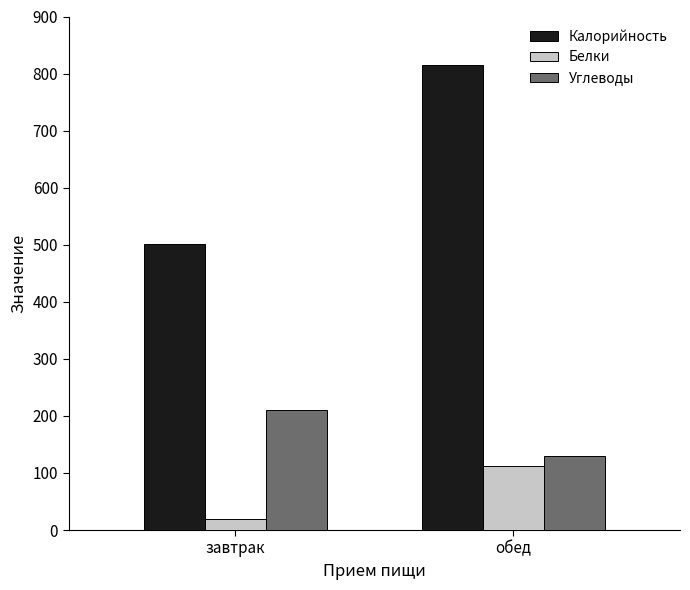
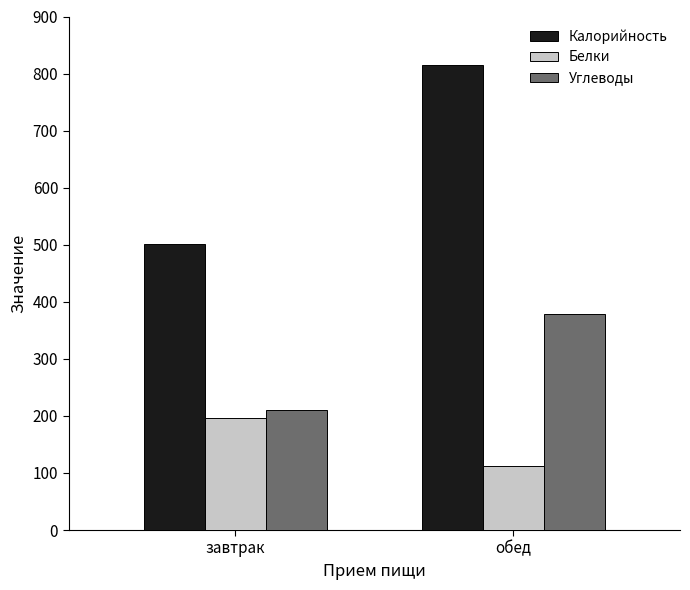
Белки, завтрак: 20 -> 200
Углеводы, обед: 130 -> 380
